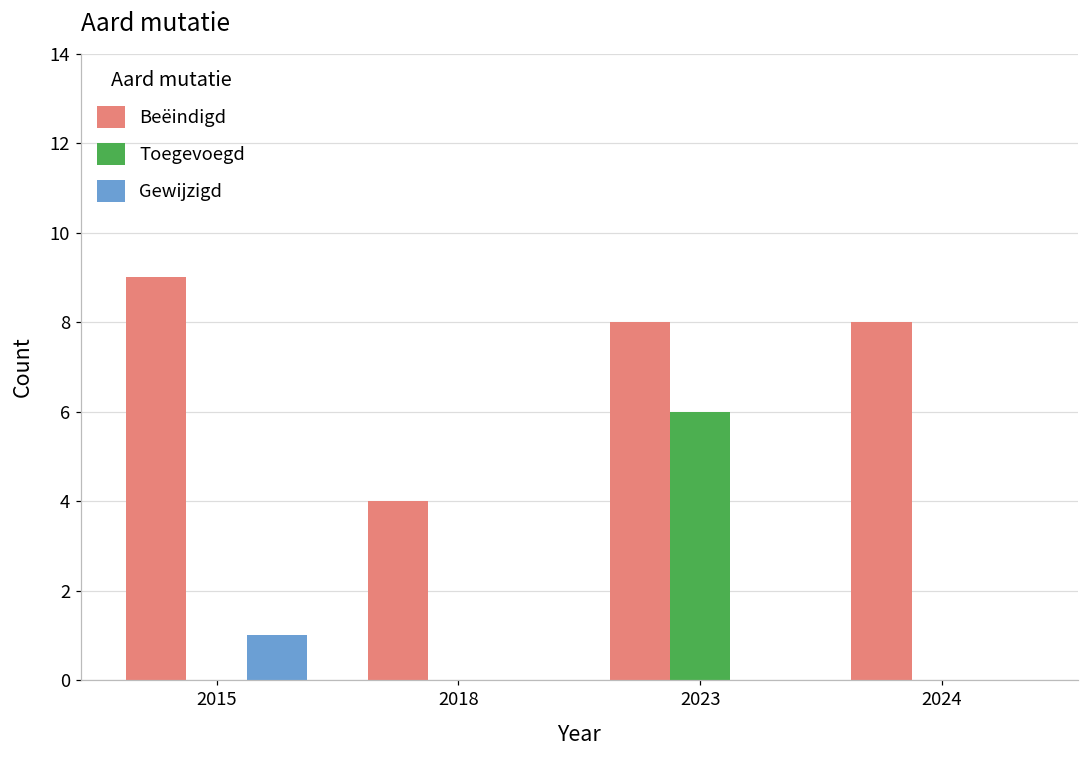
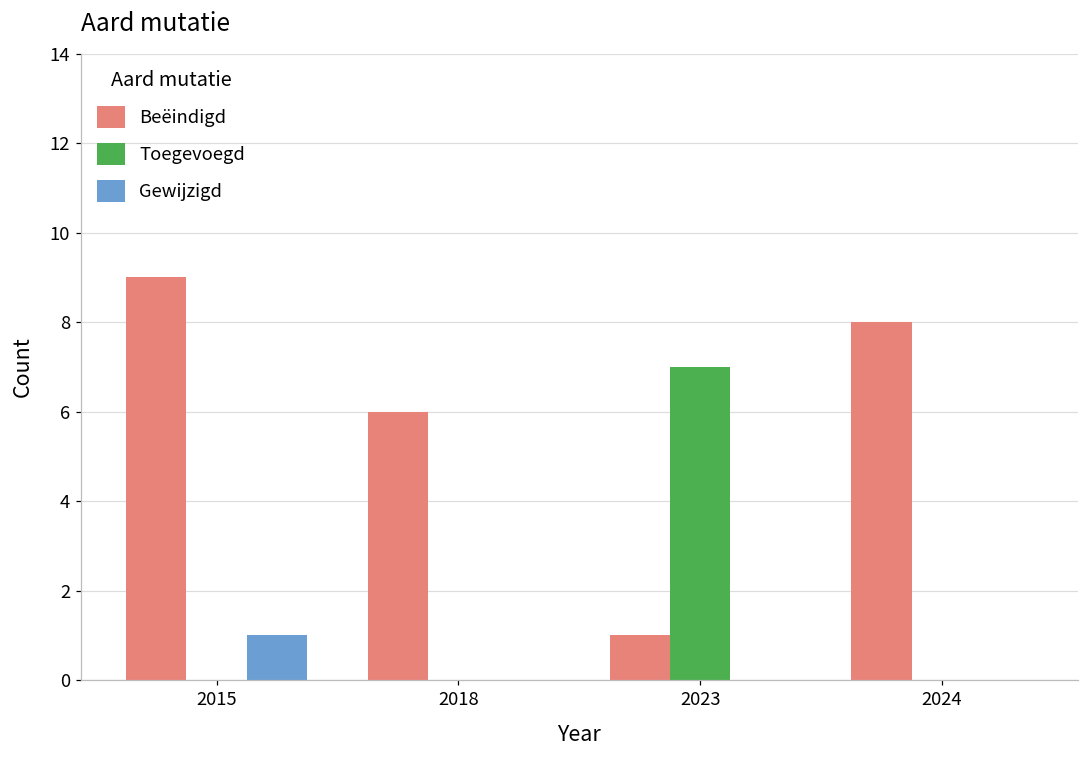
Beëindigd, 2018: 4 -> 6
Beëindigd, 2023: 8 -> 1
Toegevoegd, 2023: 6 -> 7
